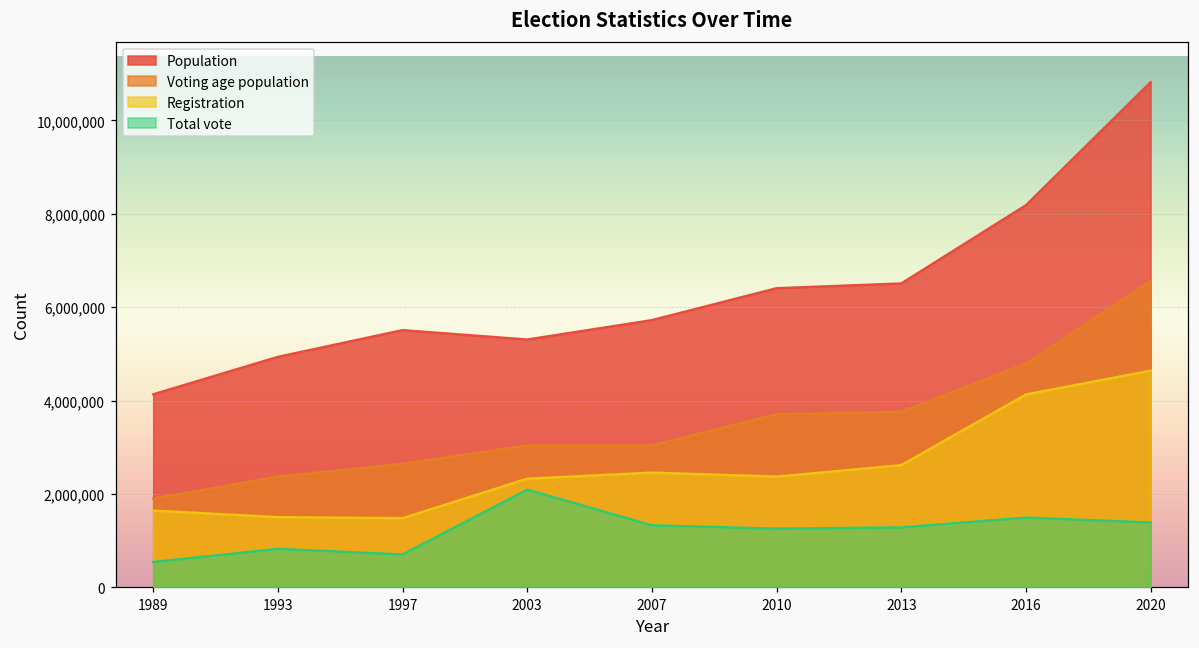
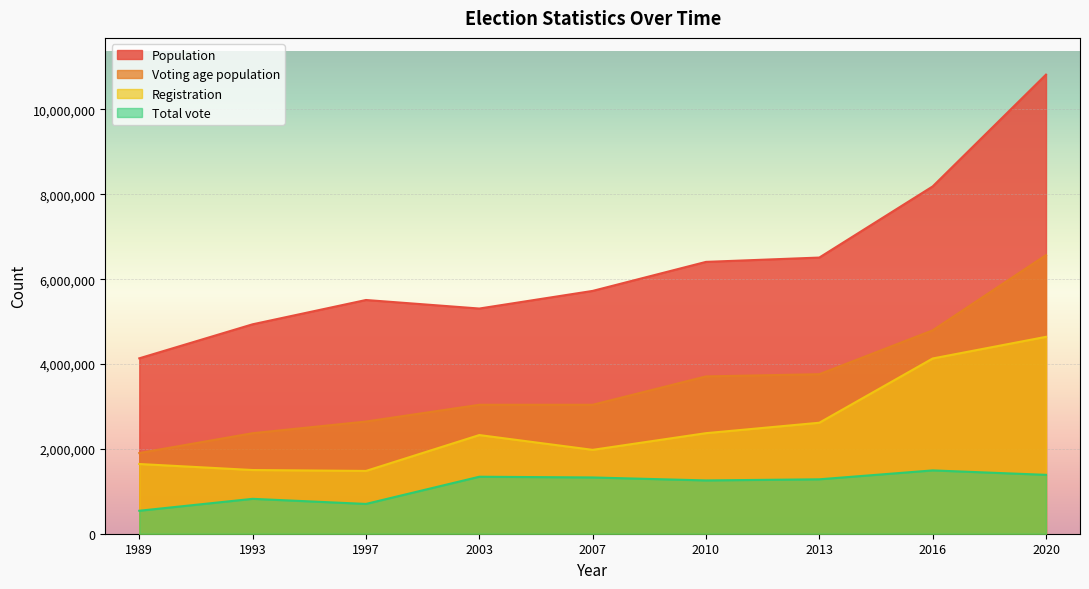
Total vote, 2003: 2,100,000 -> 1,300,000
Registration, 2007: 2,500,000 -> 2,000,000
